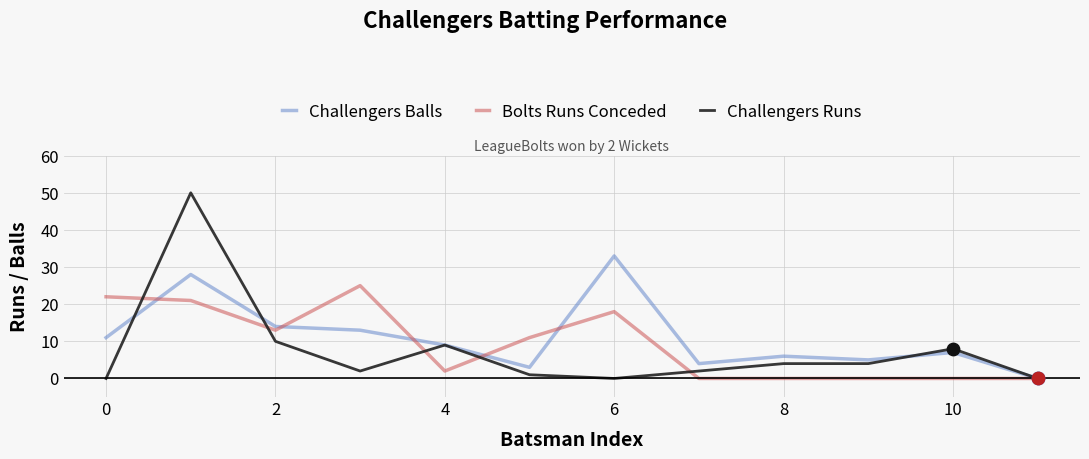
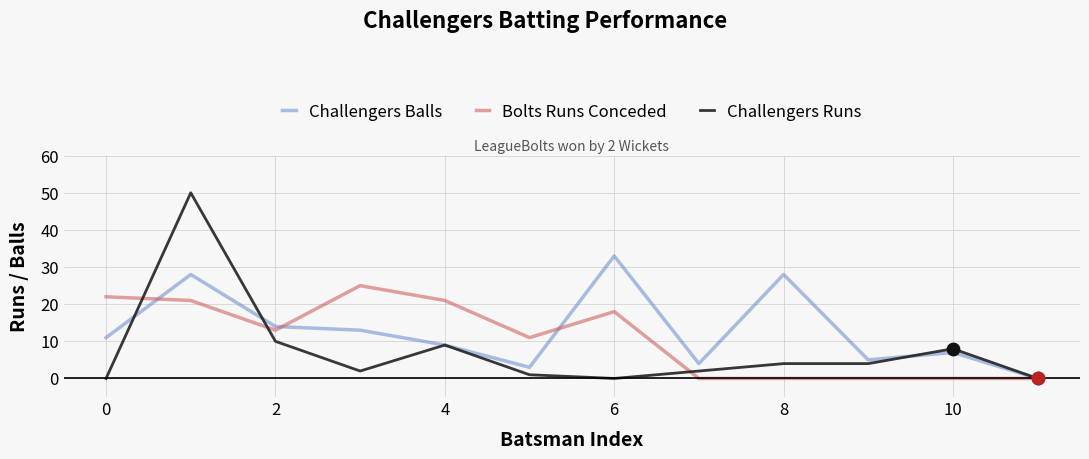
Bolts Runs Conceded, 4: 2 -> 21
Challengers Balls, 8: 6 -> 28
